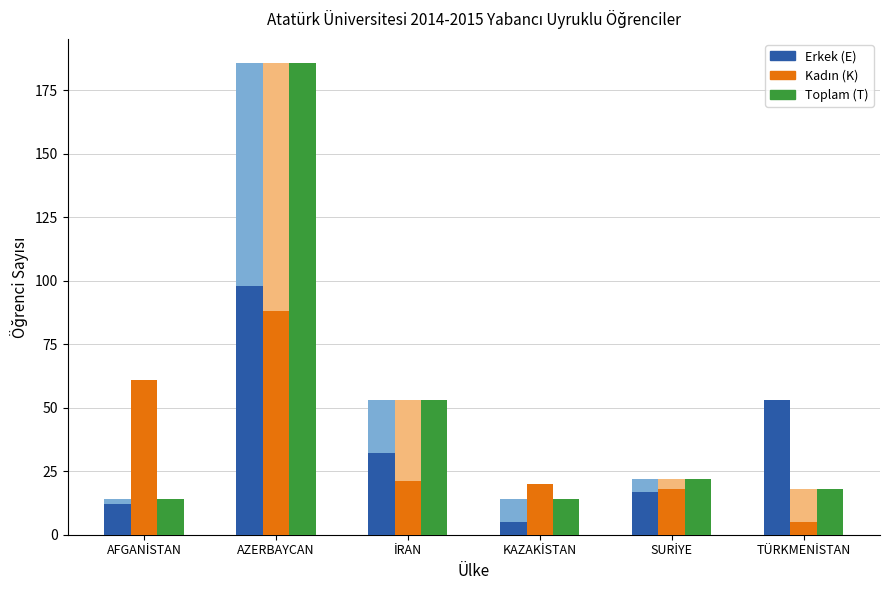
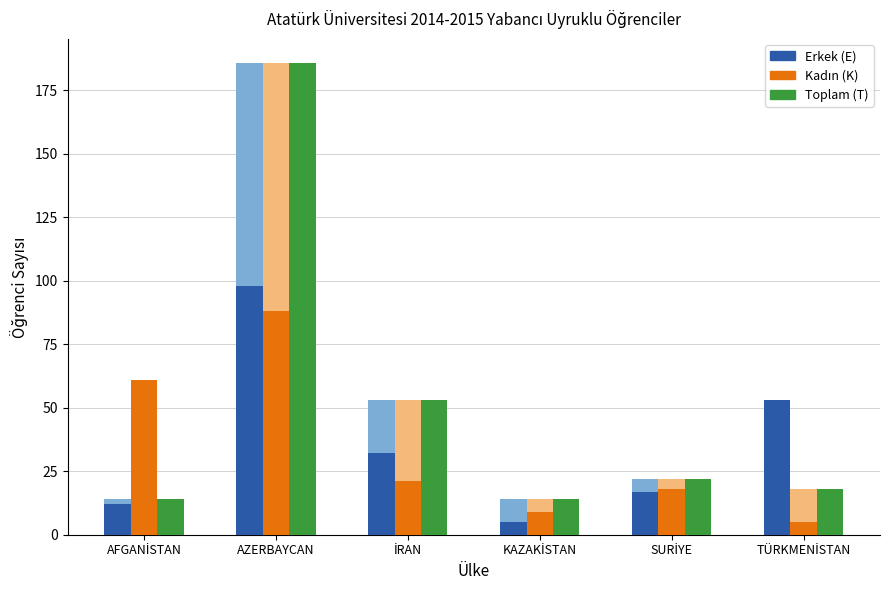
Kadın (K), KAZAKİSTAN: 20 -> 9
